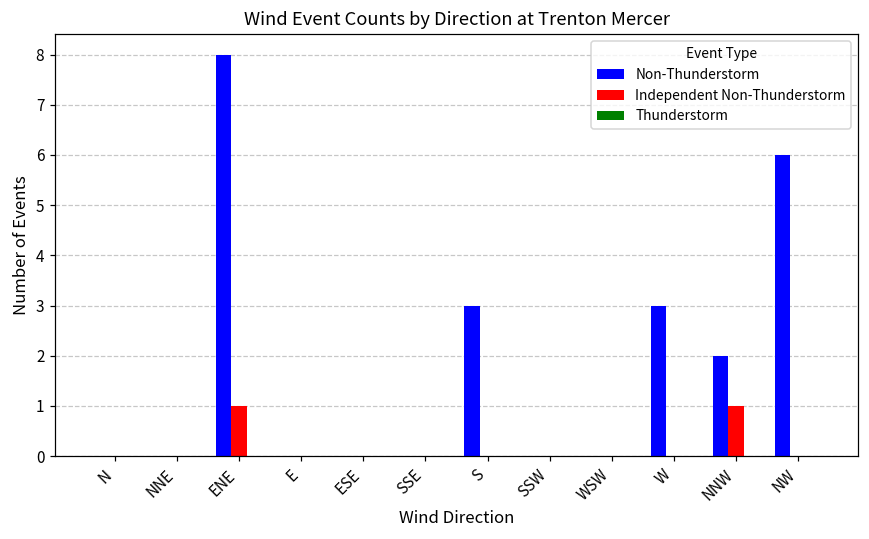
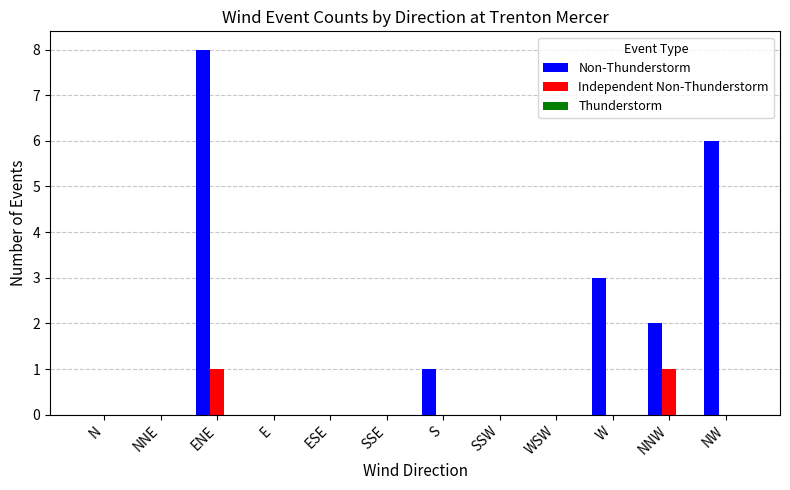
Non-Thunderstorm, S: 3 -> 1
